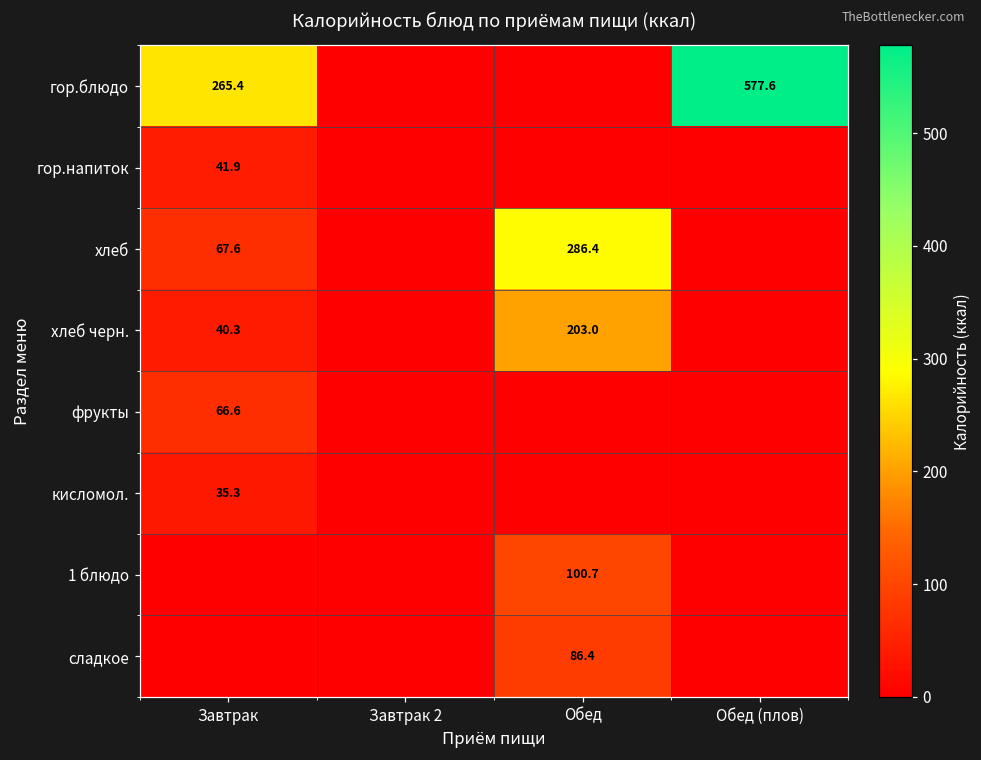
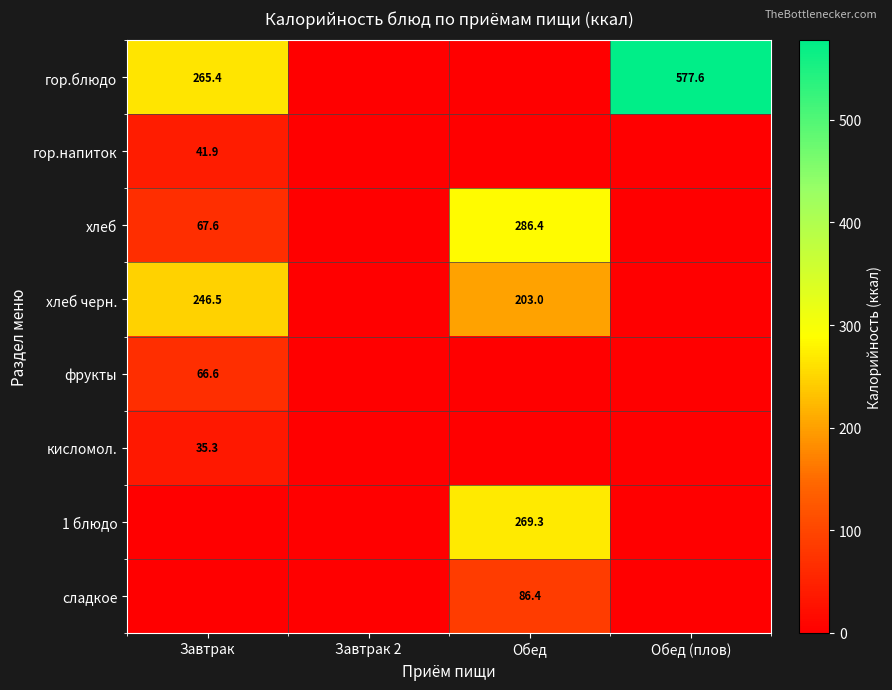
хлеб черн., Завтрак: 40.3 -> 246.5
1 блюдо, Обед: 100.7 -> 269.3
